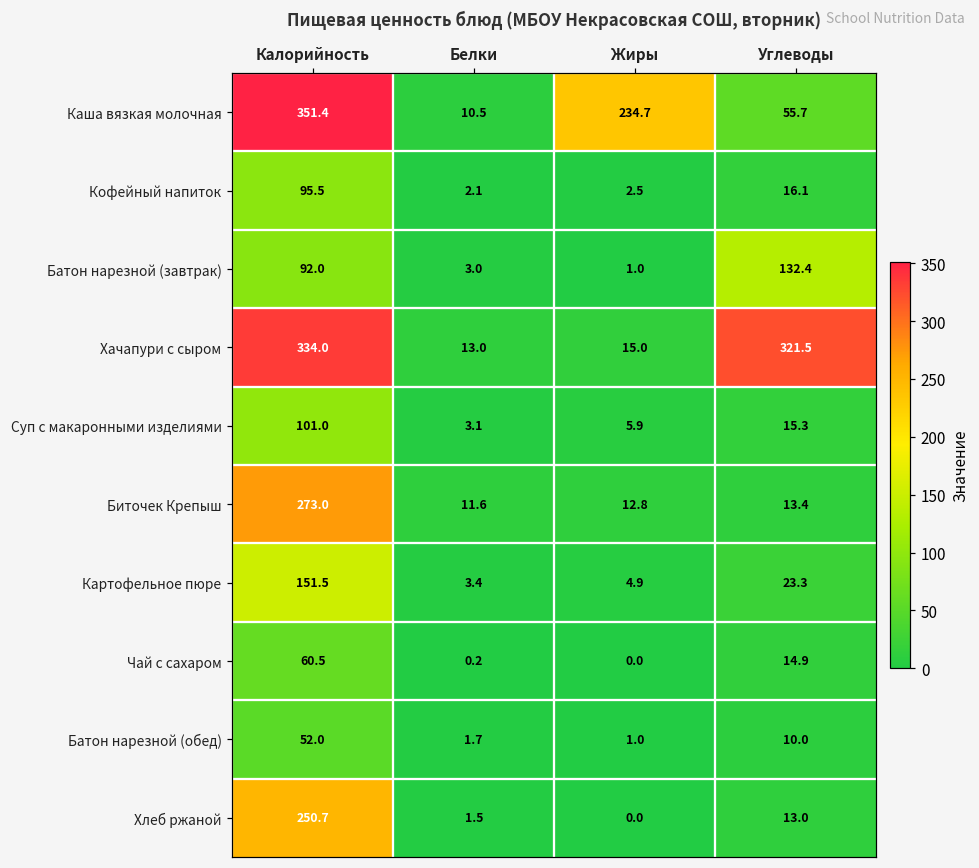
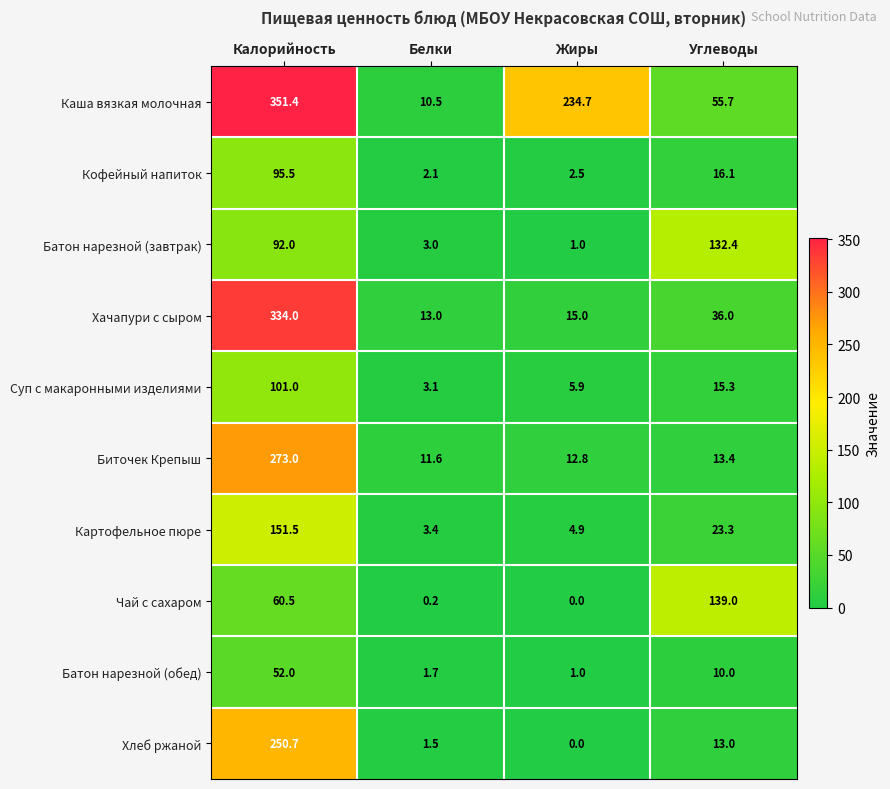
Хачапури с сыром, Углеводы: 321.5 -> 36.0
Чай с сахаром, Углеводы: 14.9 -> 139.0
